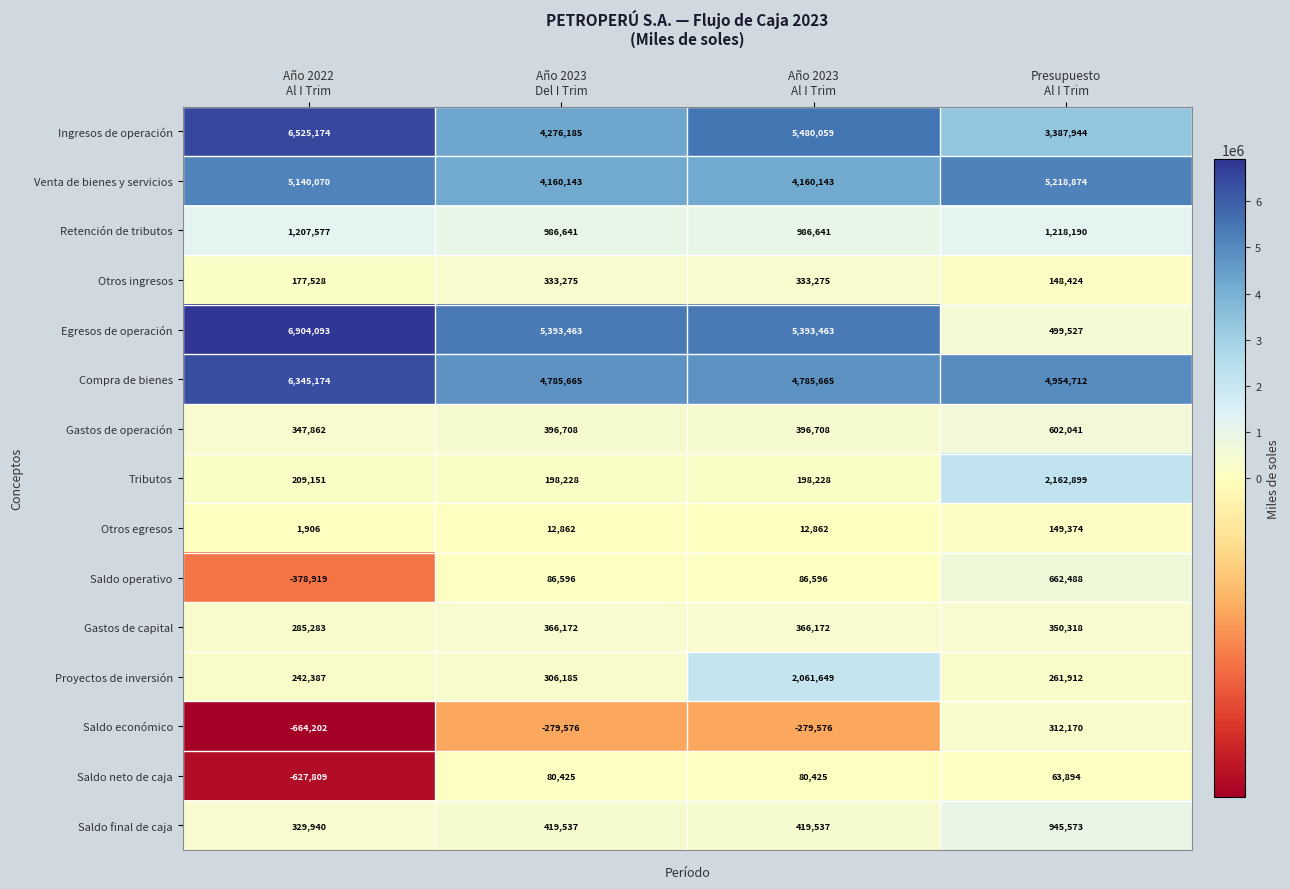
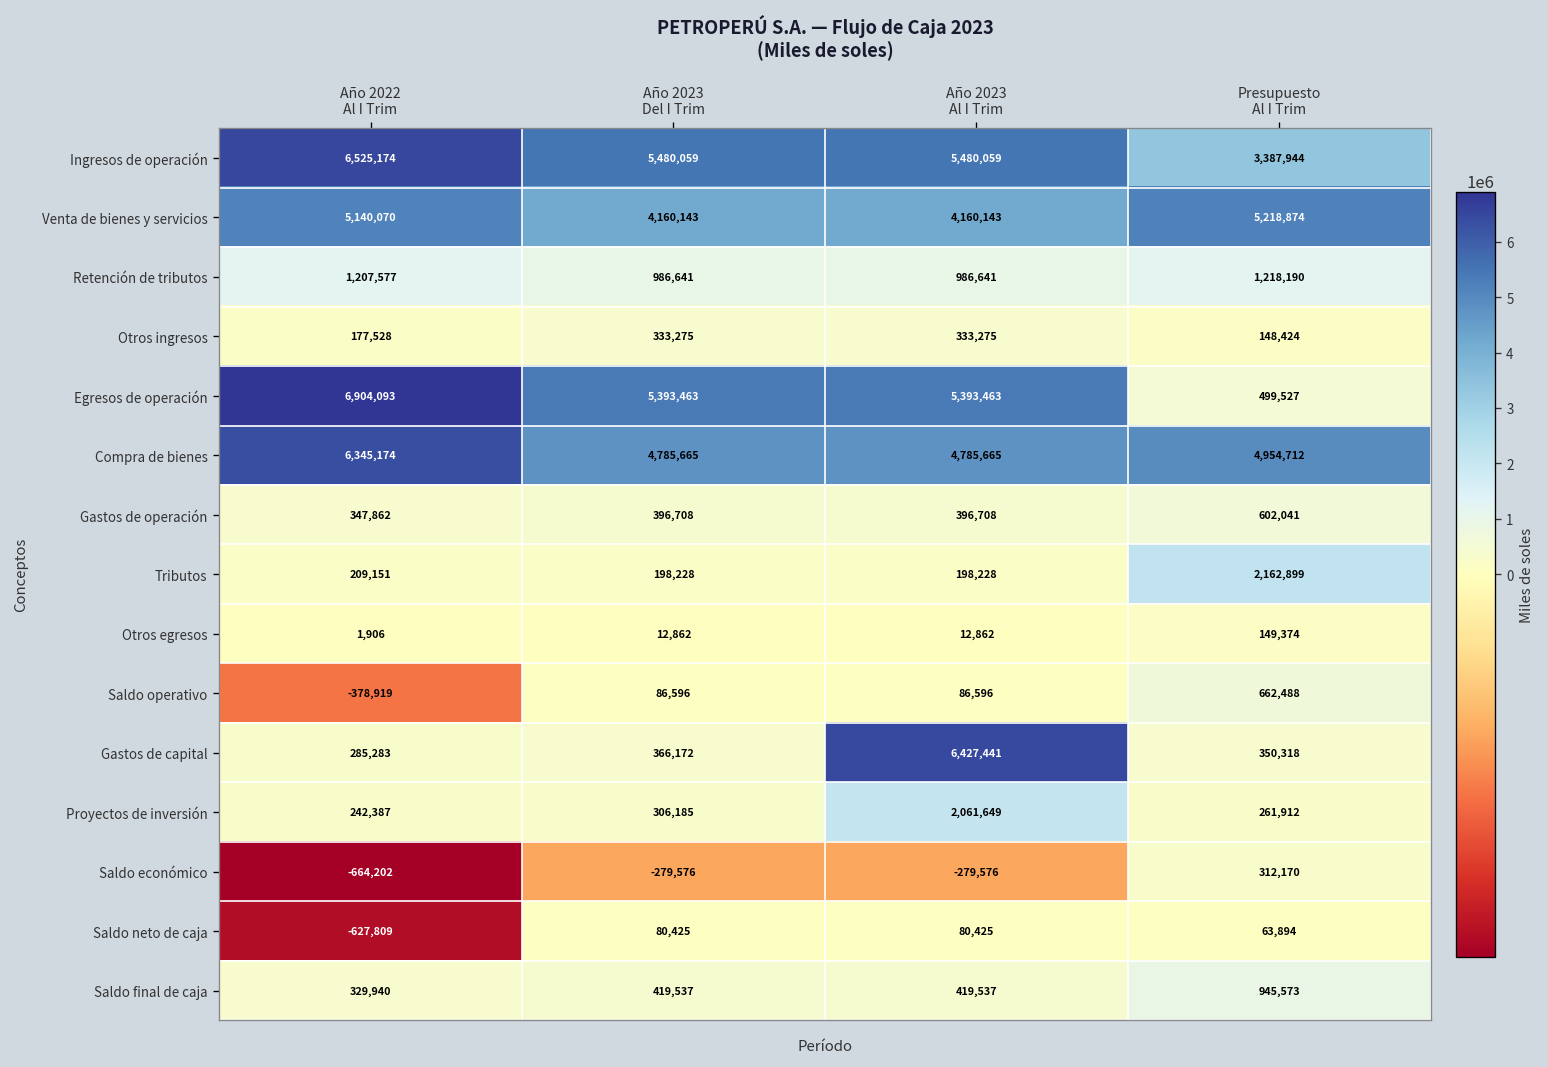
Ingresos de operación, Año 2023 Del I Trim: 4,276,185 -> 5,480,059
Gastos de capital, Año 2023 Al I Trim: 366,172 -> 6,427,441
